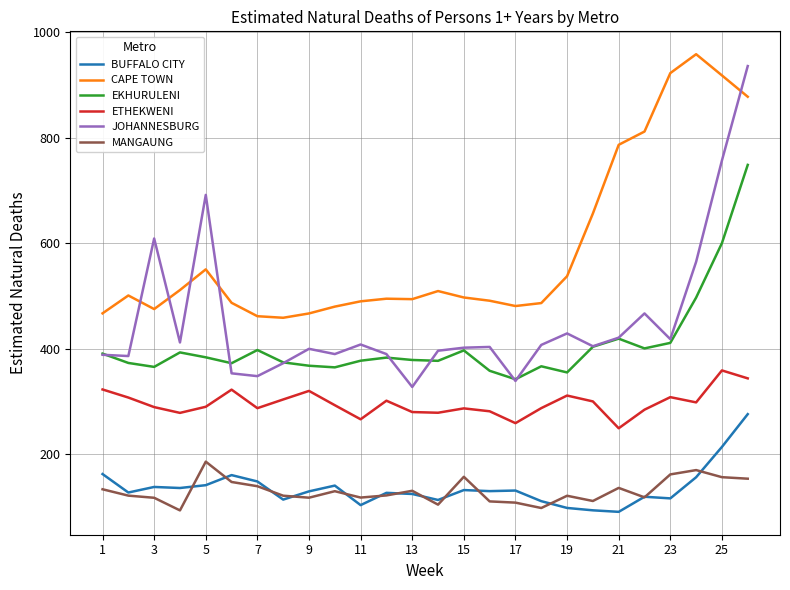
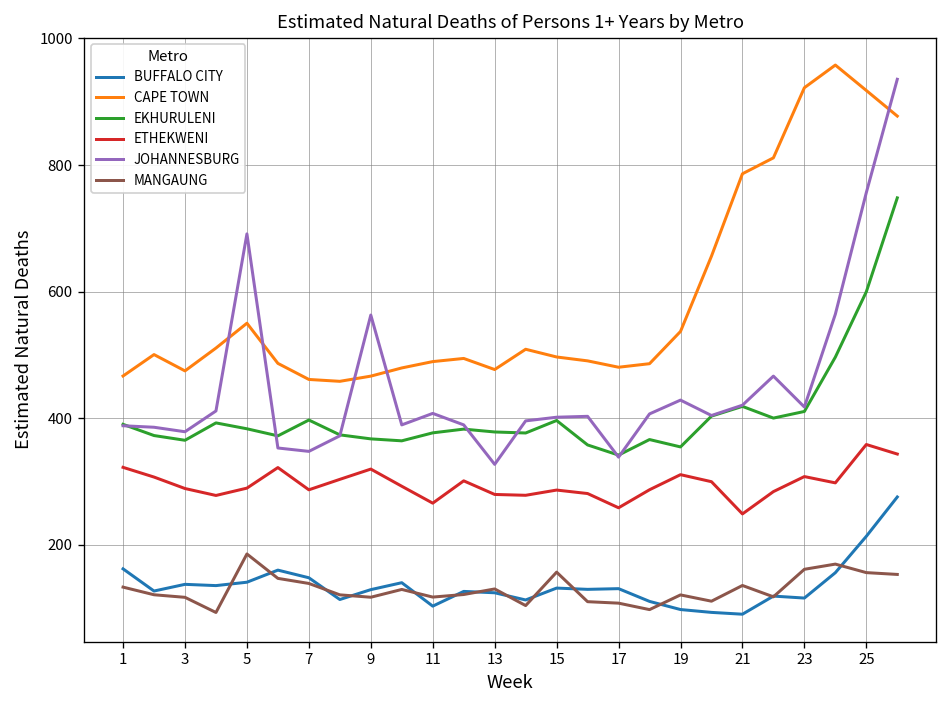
JOHANNESBURG, 3: 610 -> 380
JOHANNESBURG, 9: 400 -> 560
CAPE TOWN, 13: 490 -> 480
